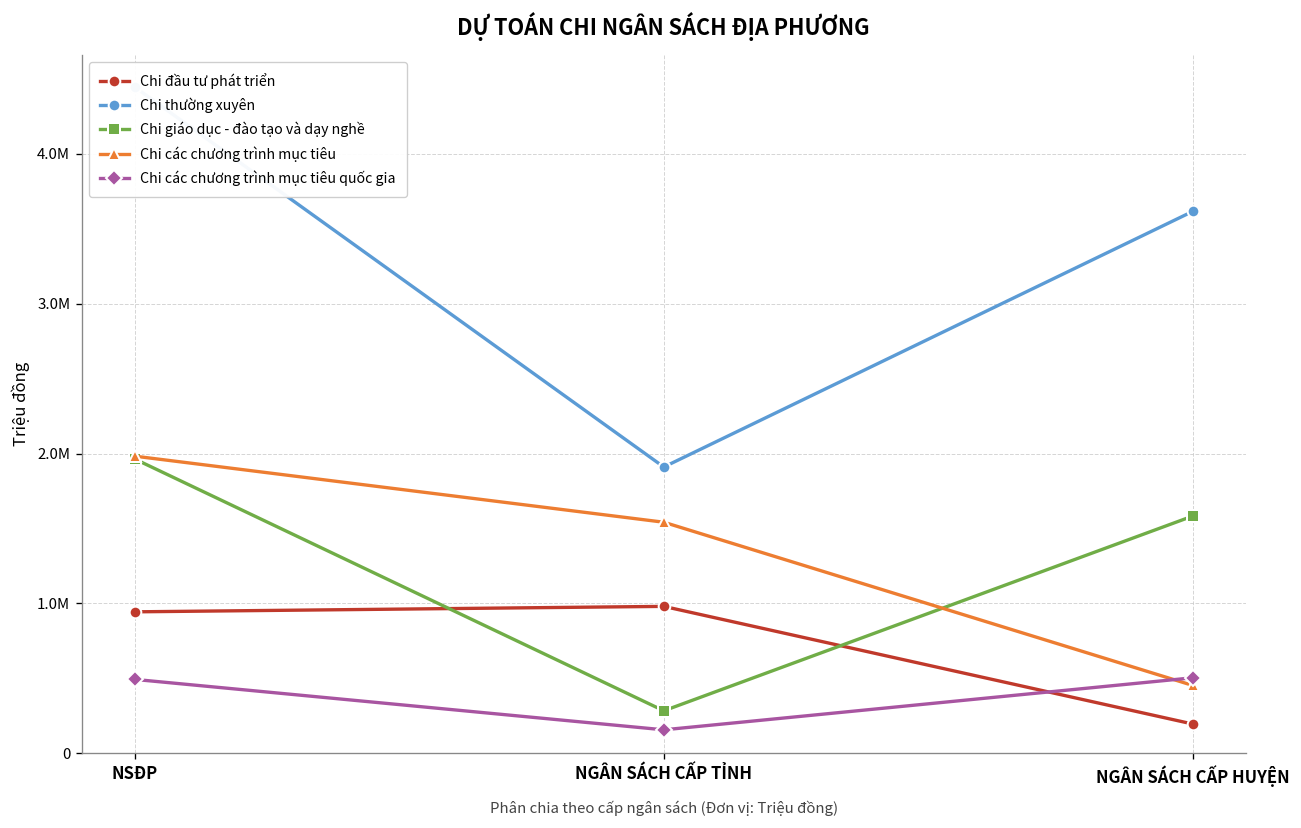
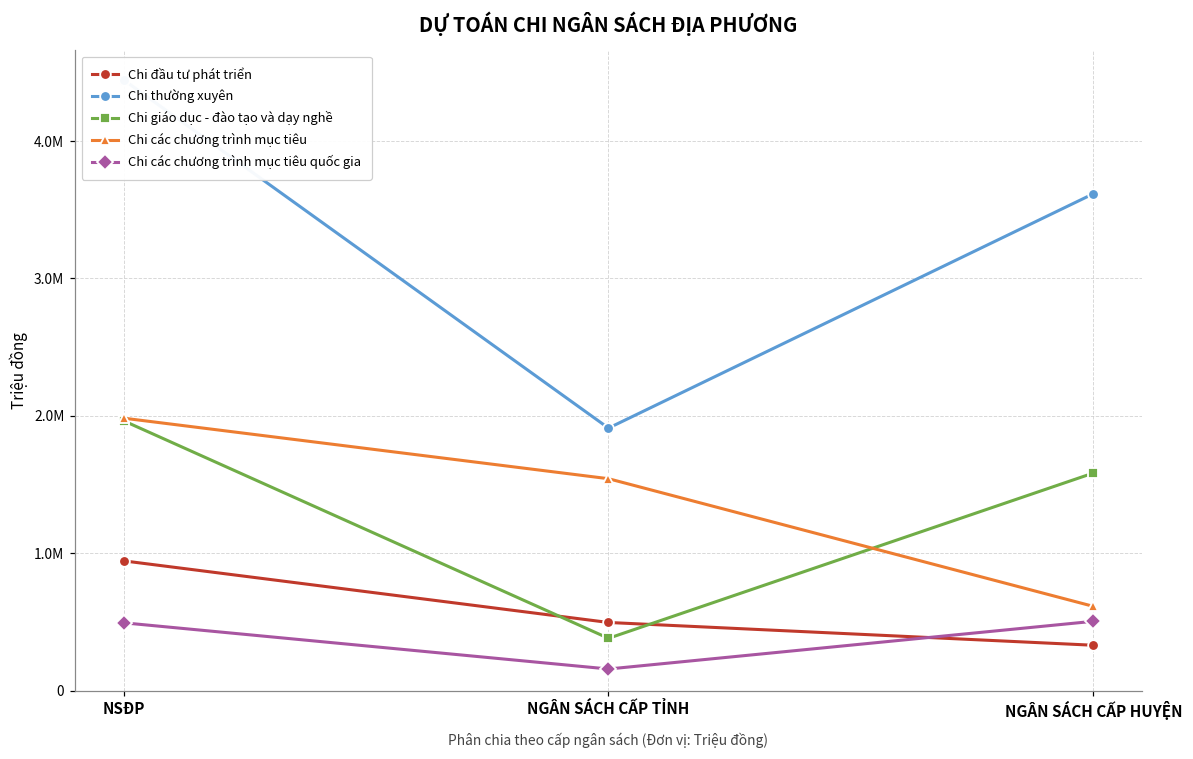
Chi đầu tư phát triển, NGÂN SÁCH CẤP TỈNH: 980000 -> 500000
Chi giáo dục - đào tạo và dạy nghề, NGÂN SÁCH CẤP TỈNH: 280000 -> 380000
Chi đầu tư phát triển, NGÂN SÁCH CẤP HUYỆN: 200000 -> 330000
Chi các chương trình mục tiêu, NGÂN SÁCH CẤP HUYỆN: 450000 -> 610000
